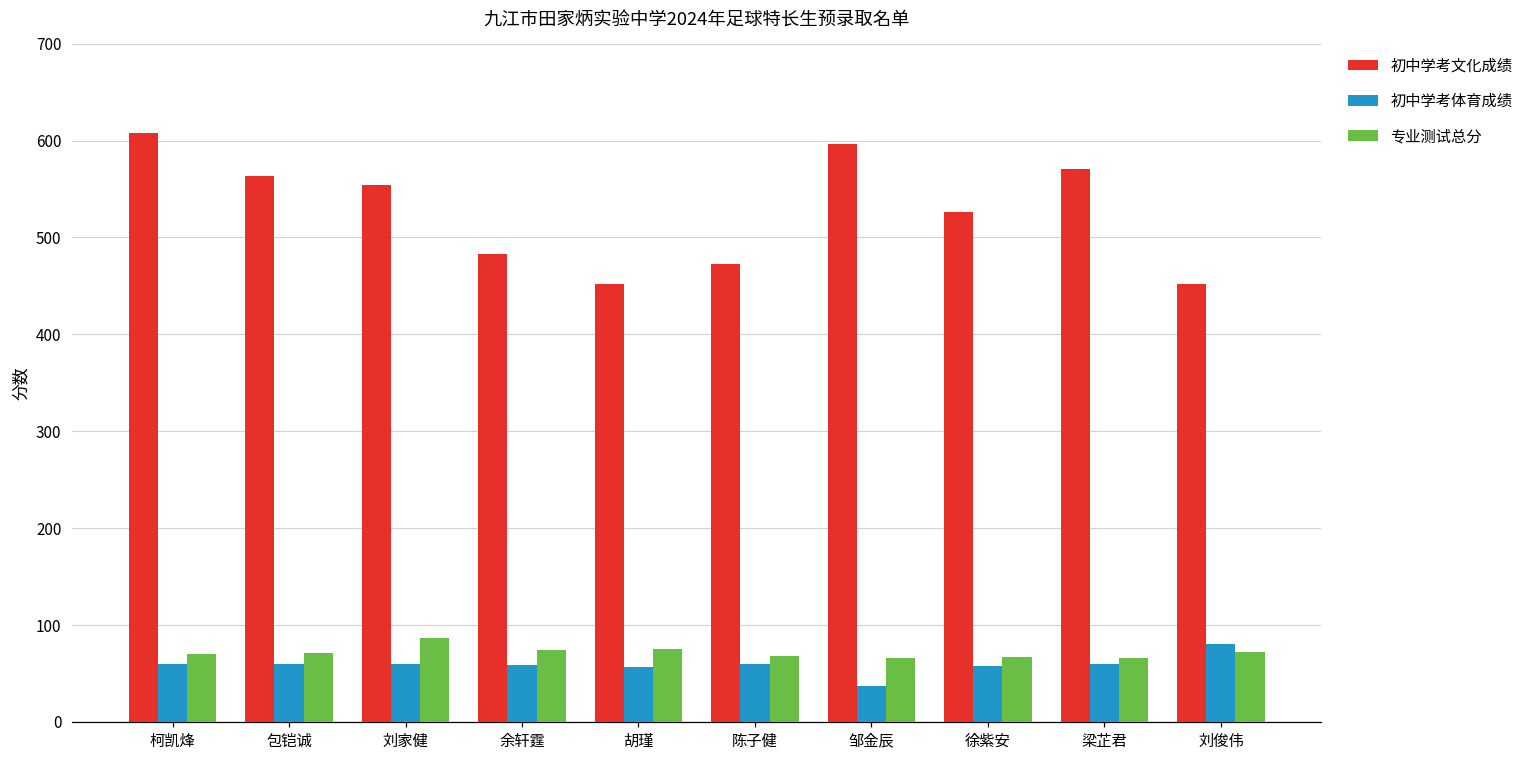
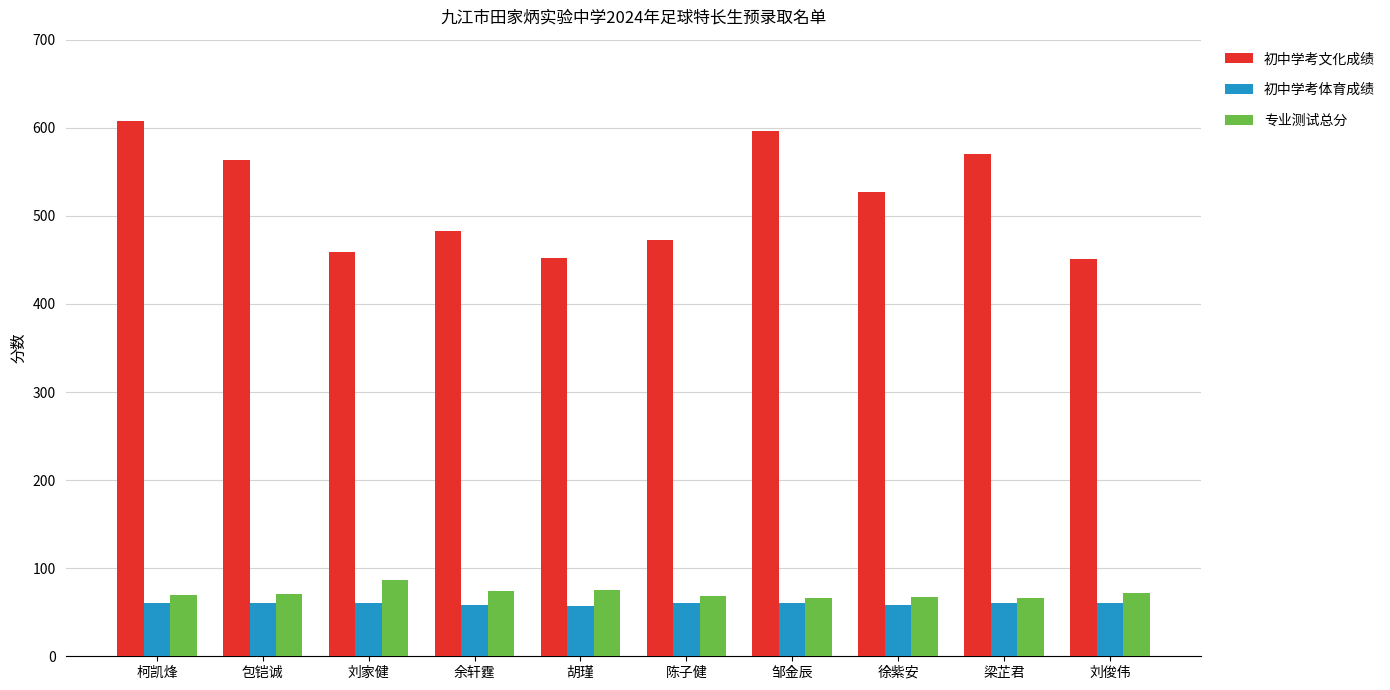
初中学考文化成绩, 刘家健: 550 -> 460
初中学考体育成绩, 邹金辰: 40 -> 60
初中学考体育成绩, 刘俊伟: 80 -> 60
